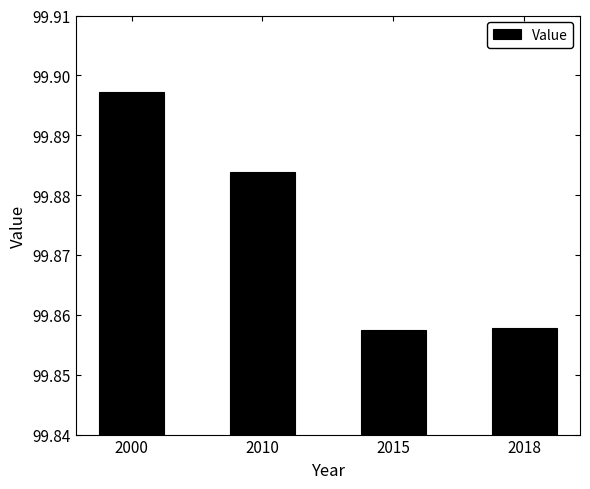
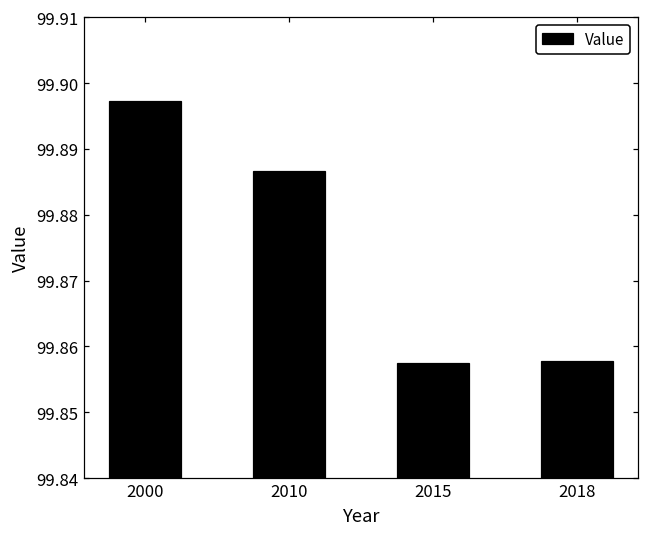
2010: 99.884 -> 99.887
